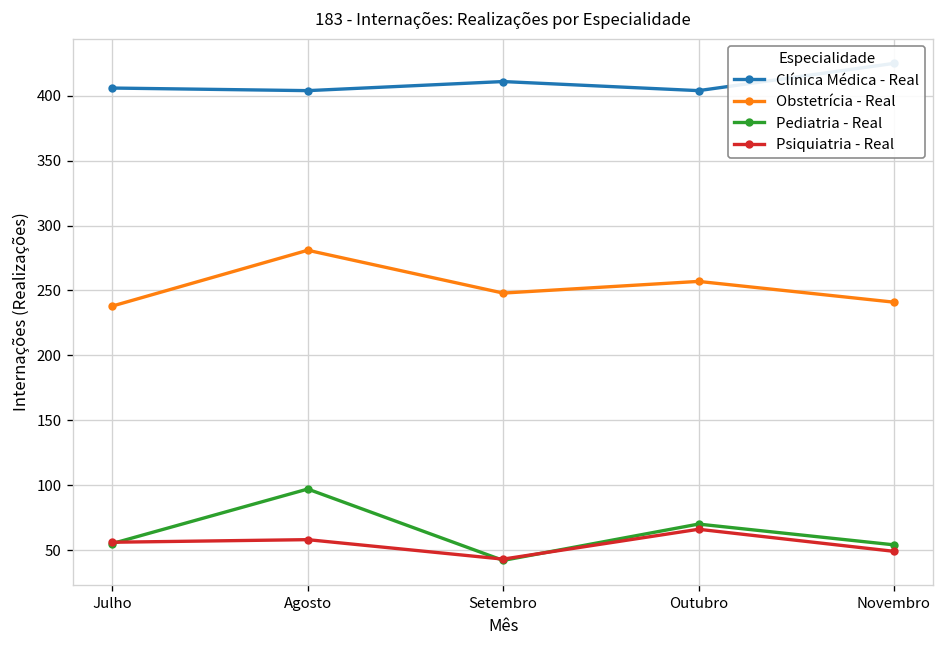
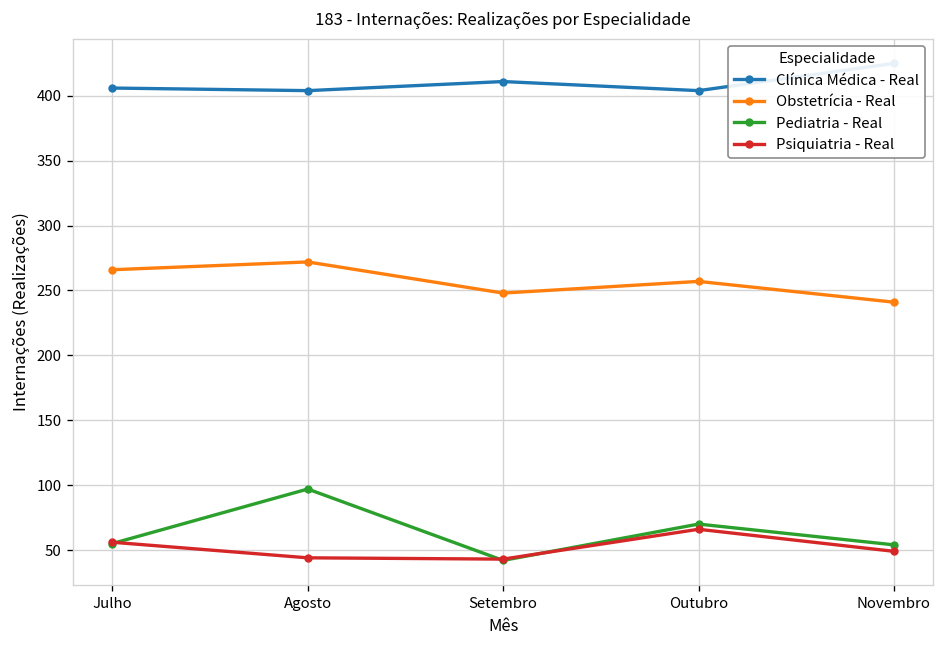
Obstetrícia - Real, Julho: 238 -> 266
Obstetrícia - Real, Agosto: 281 -> 272
Psiquiatria - Real, Agosto: 58 -> 44
